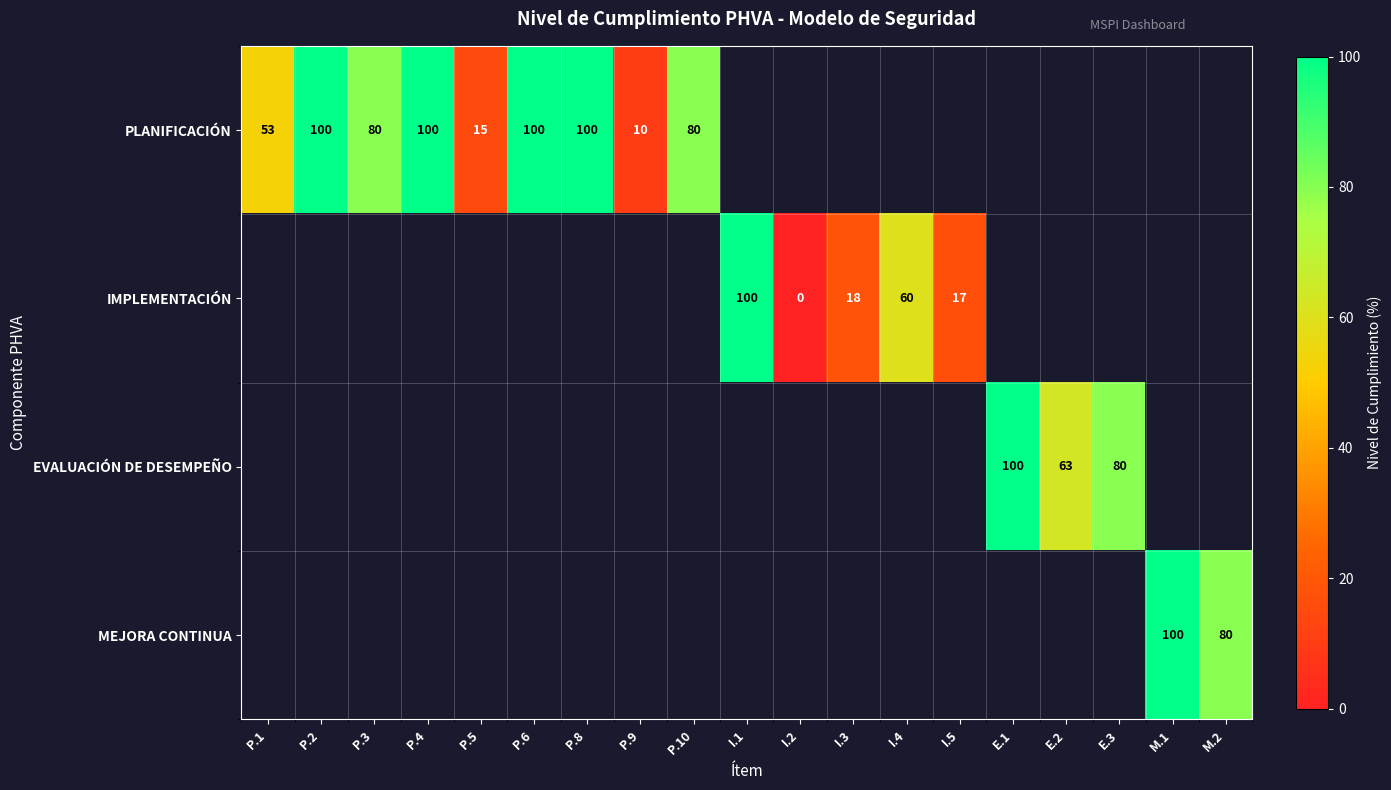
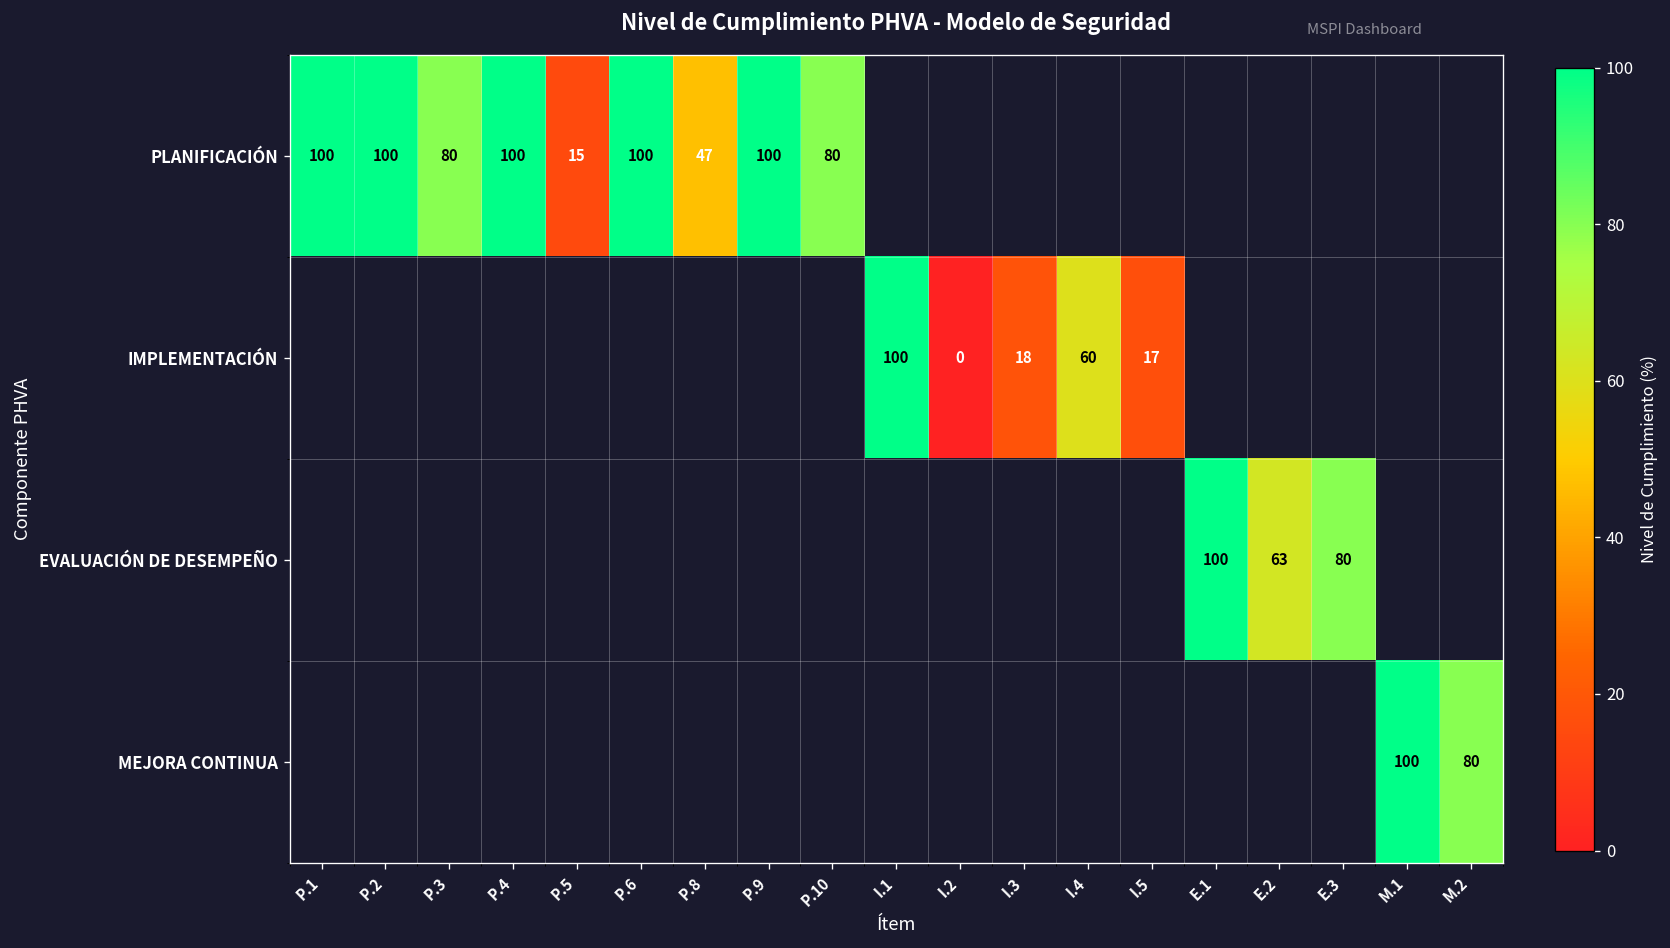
PLANIFICACIÓN, P.1: 53 -> 100
PLANIFICACIÓN, P.8: 100 -> 47
PLANIFICACIÓN, P.9: 10 -> 100
